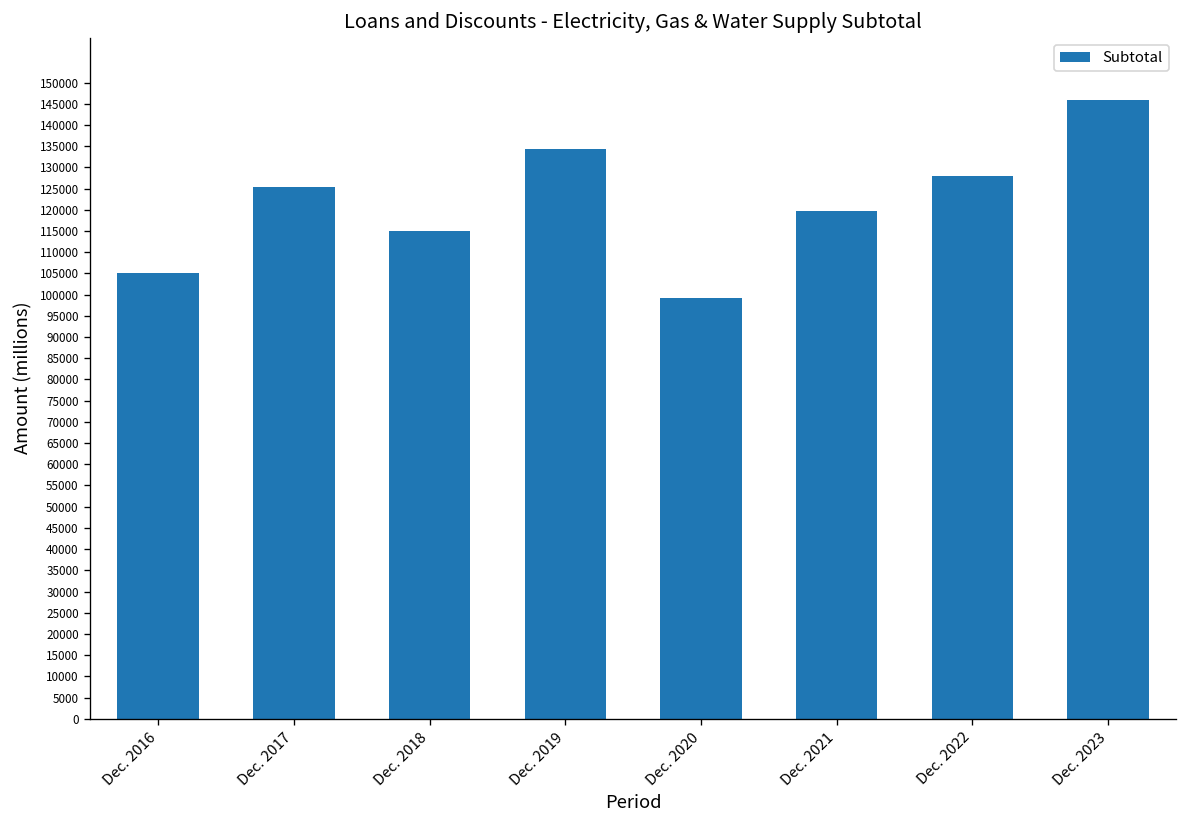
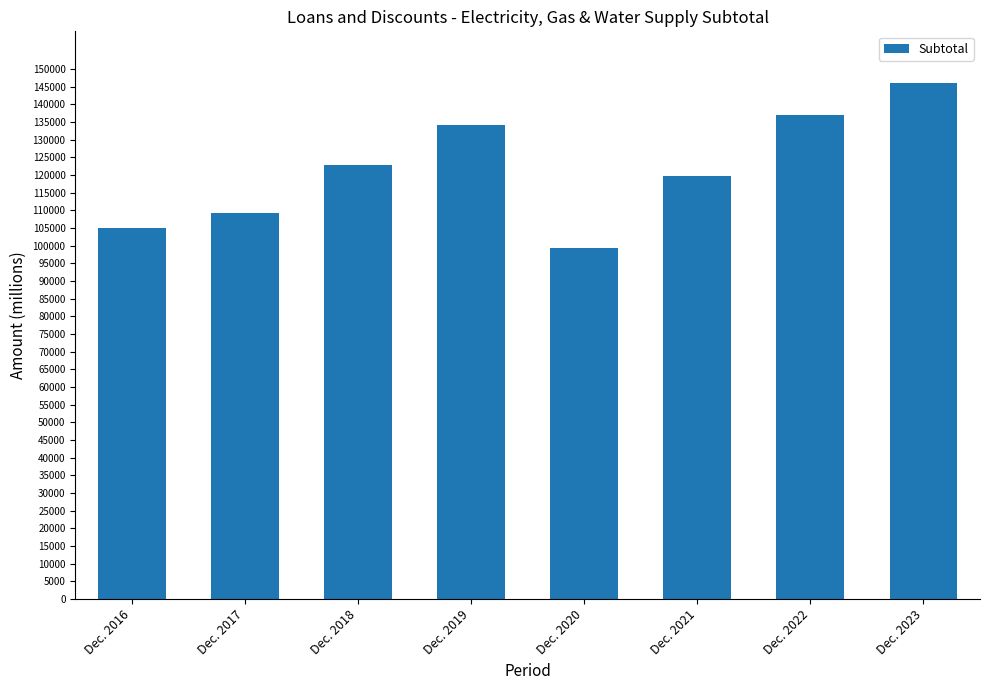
Dec. 2017: 125000 -> 109000
Dec. 2018: 115000 -> 123000
Dec. 2022: 128000 -> 137000
